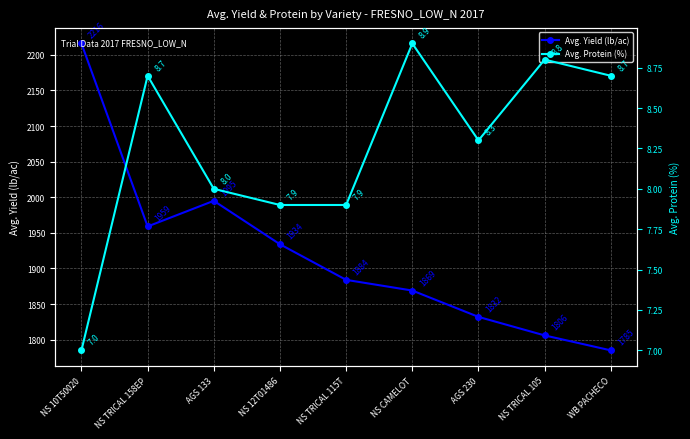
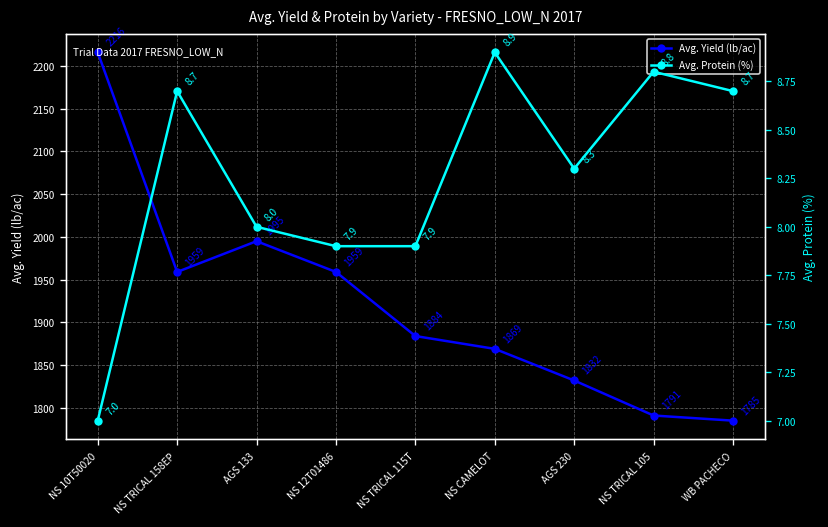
Avg. Yield (lb/ac), NS 12T01486: 1934 -> 1959
Avg. Yield (lb/ac), NS TRICAL 105: 1806 -> 1791
